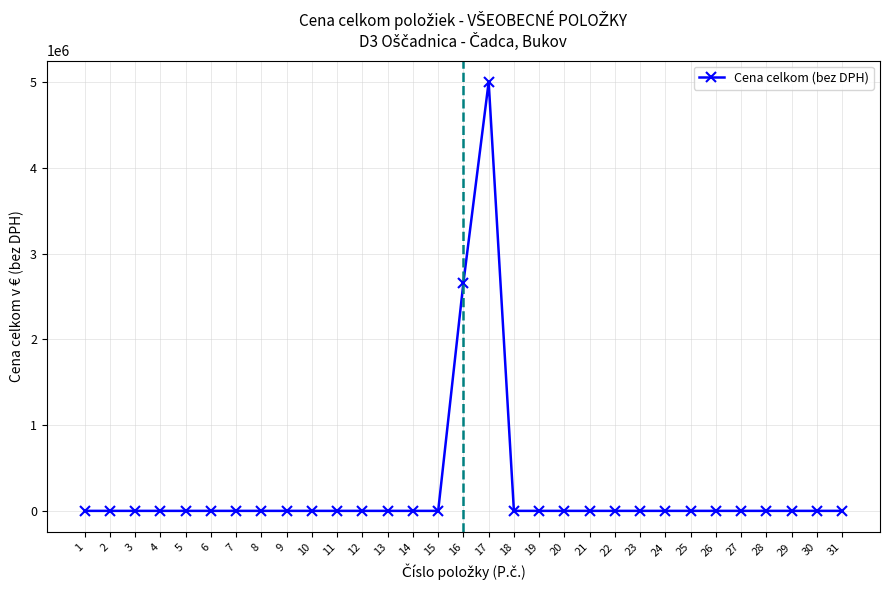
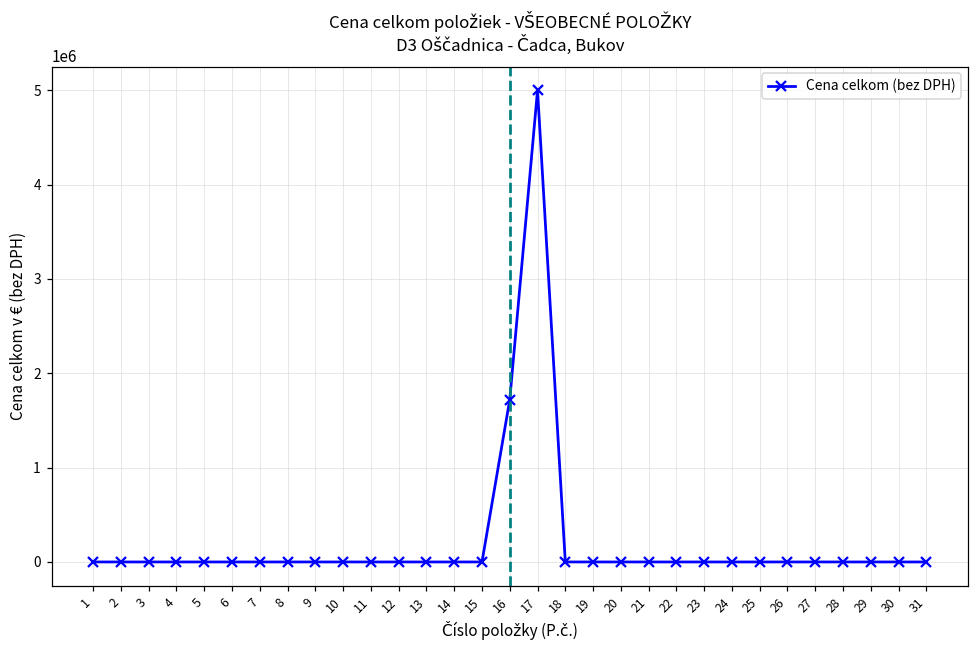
16: 2700000 -> 1700000
